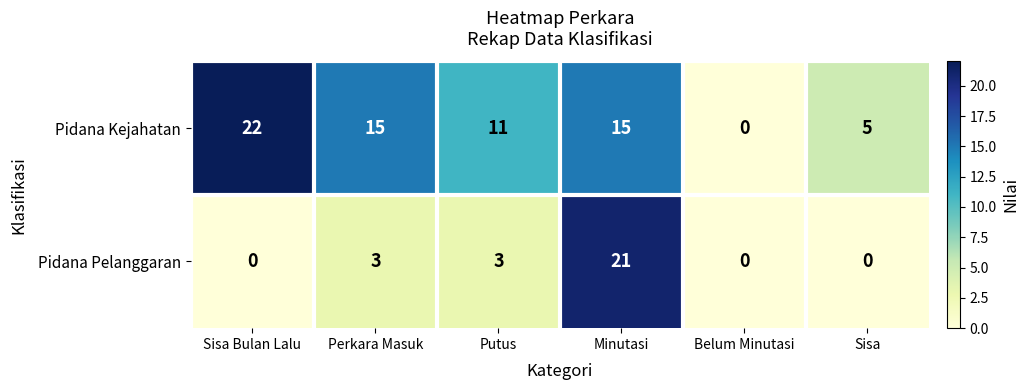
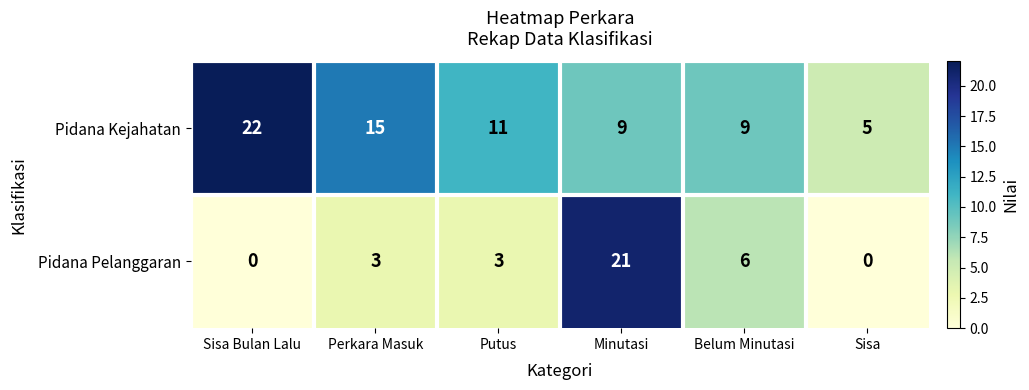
Pidana Kejahatan, Minutasi: 15 -> 9
Pidana Kejahatan, Belum Minutasi: 0 -> 9
Pidana Pelanggaran, Belum Minutasi: 0 -> 6
